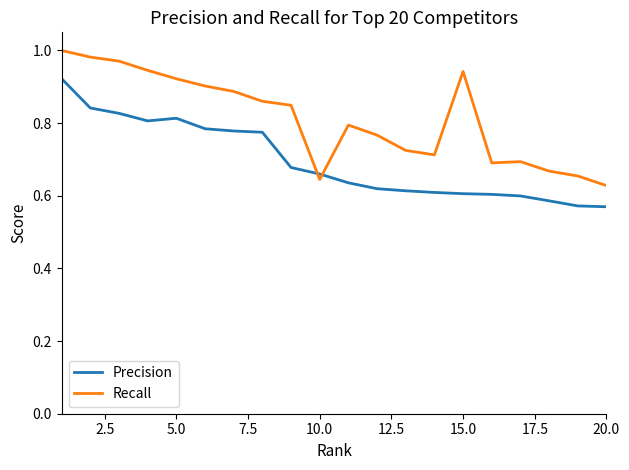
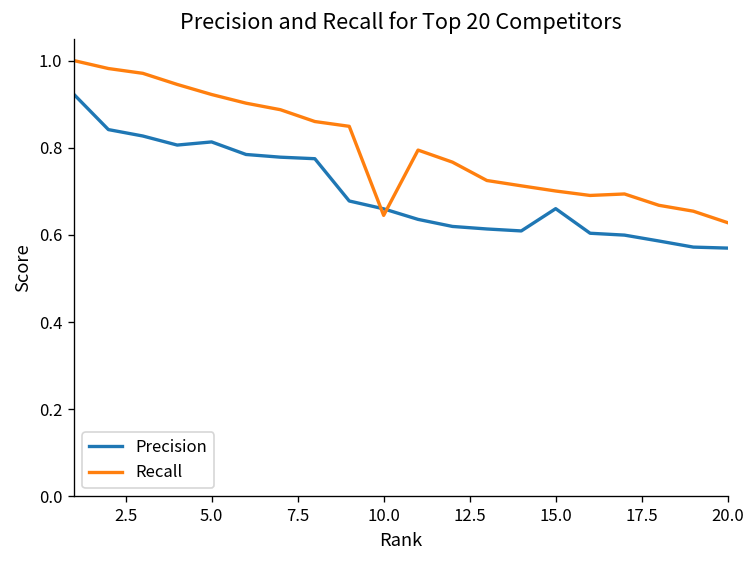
Precision, 15.0: 0.61 -> 0.66
Recall, 15.0: 0.94 -> 0.70
